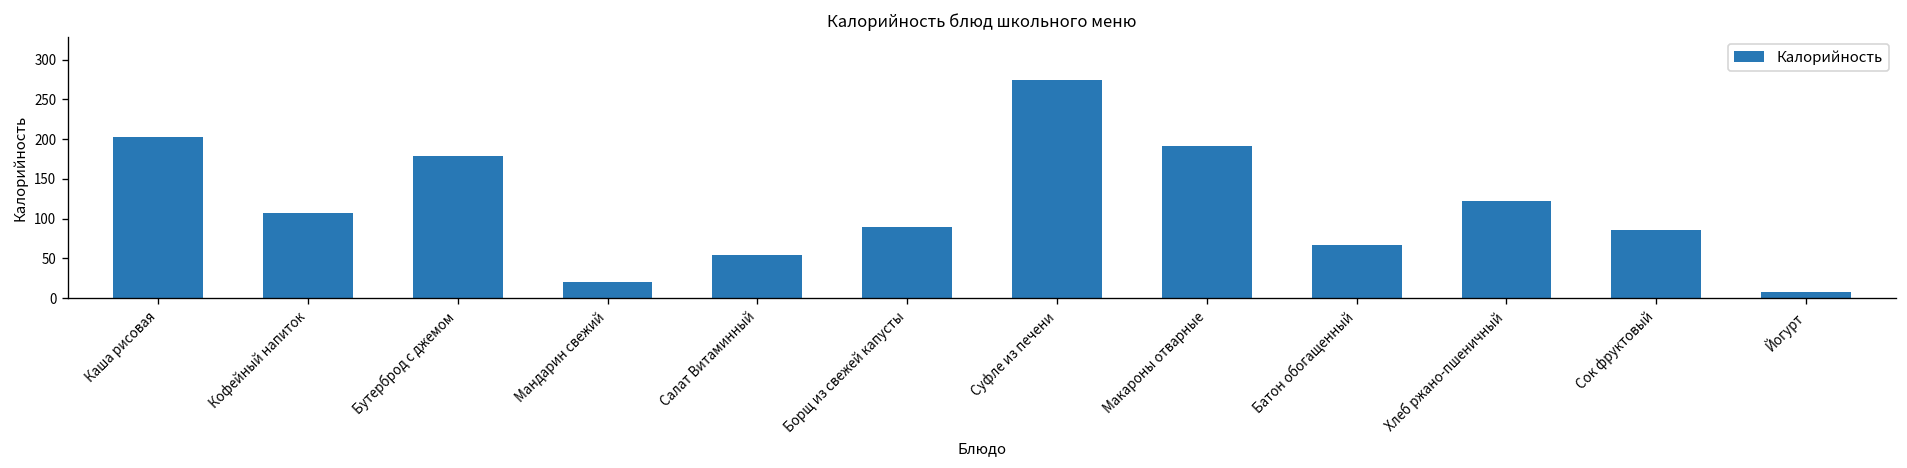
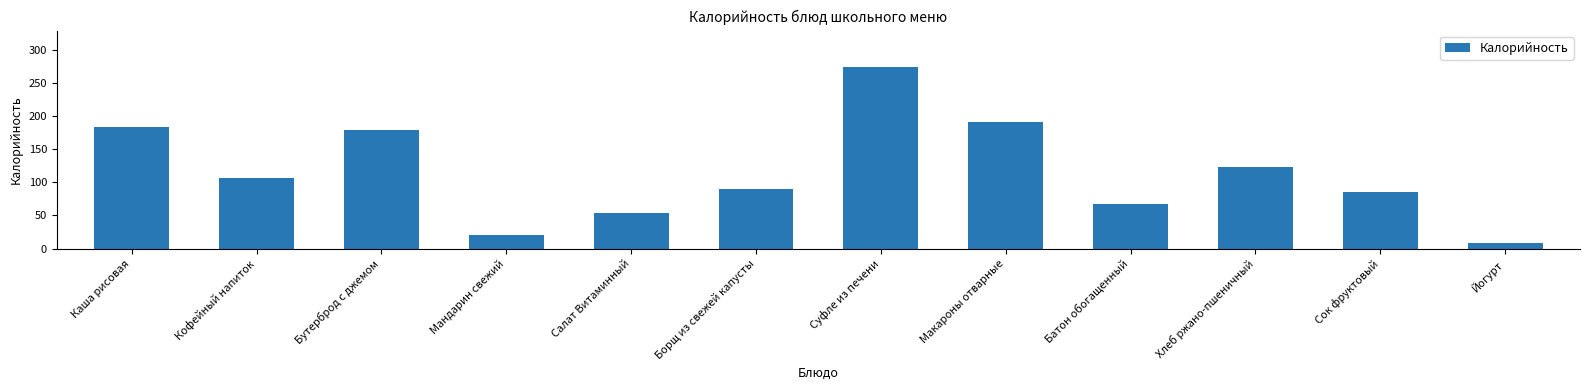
Каша рисовая: 200 -> 180
